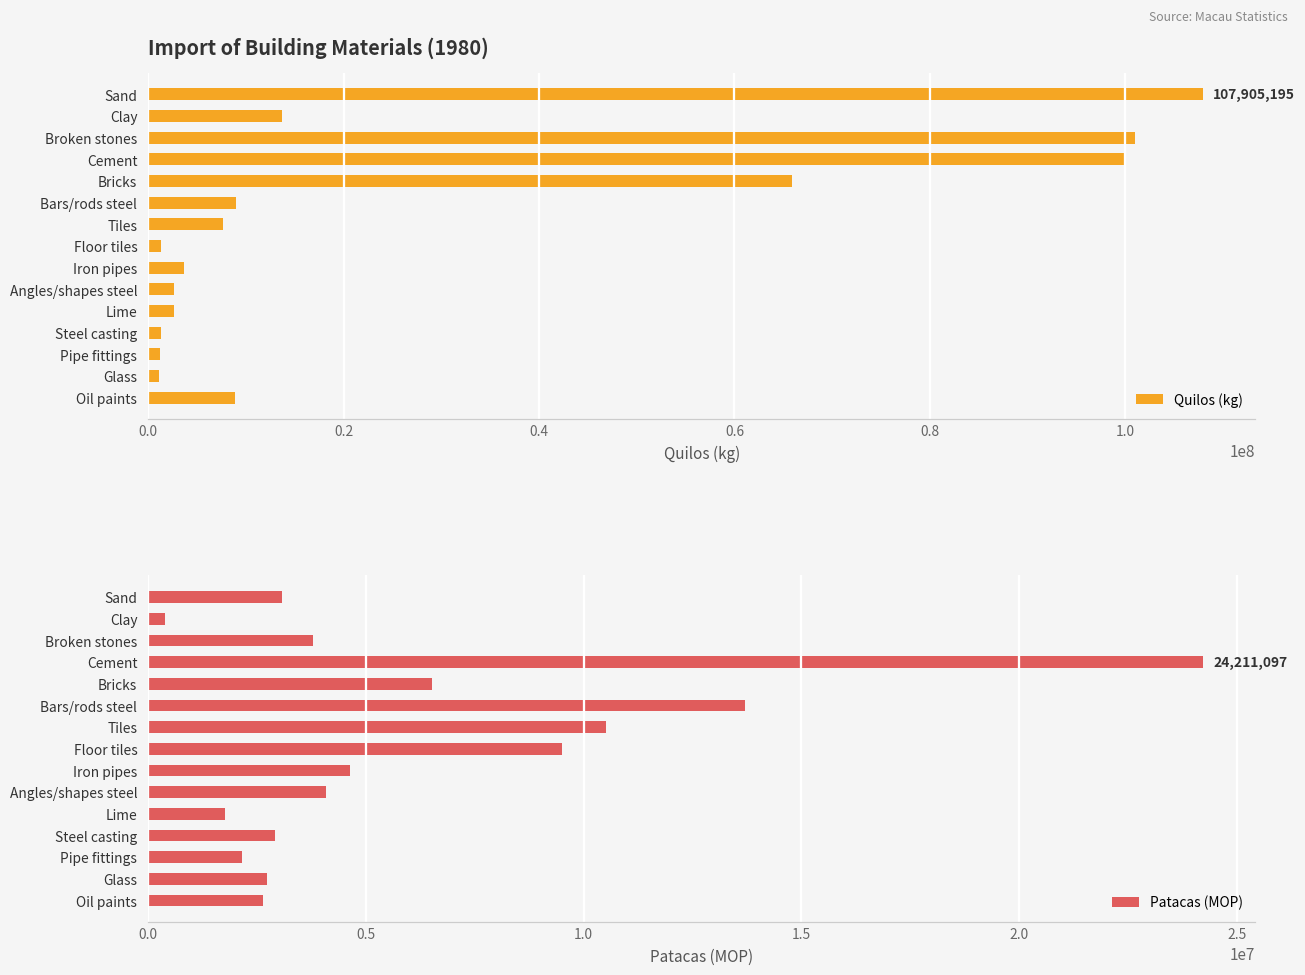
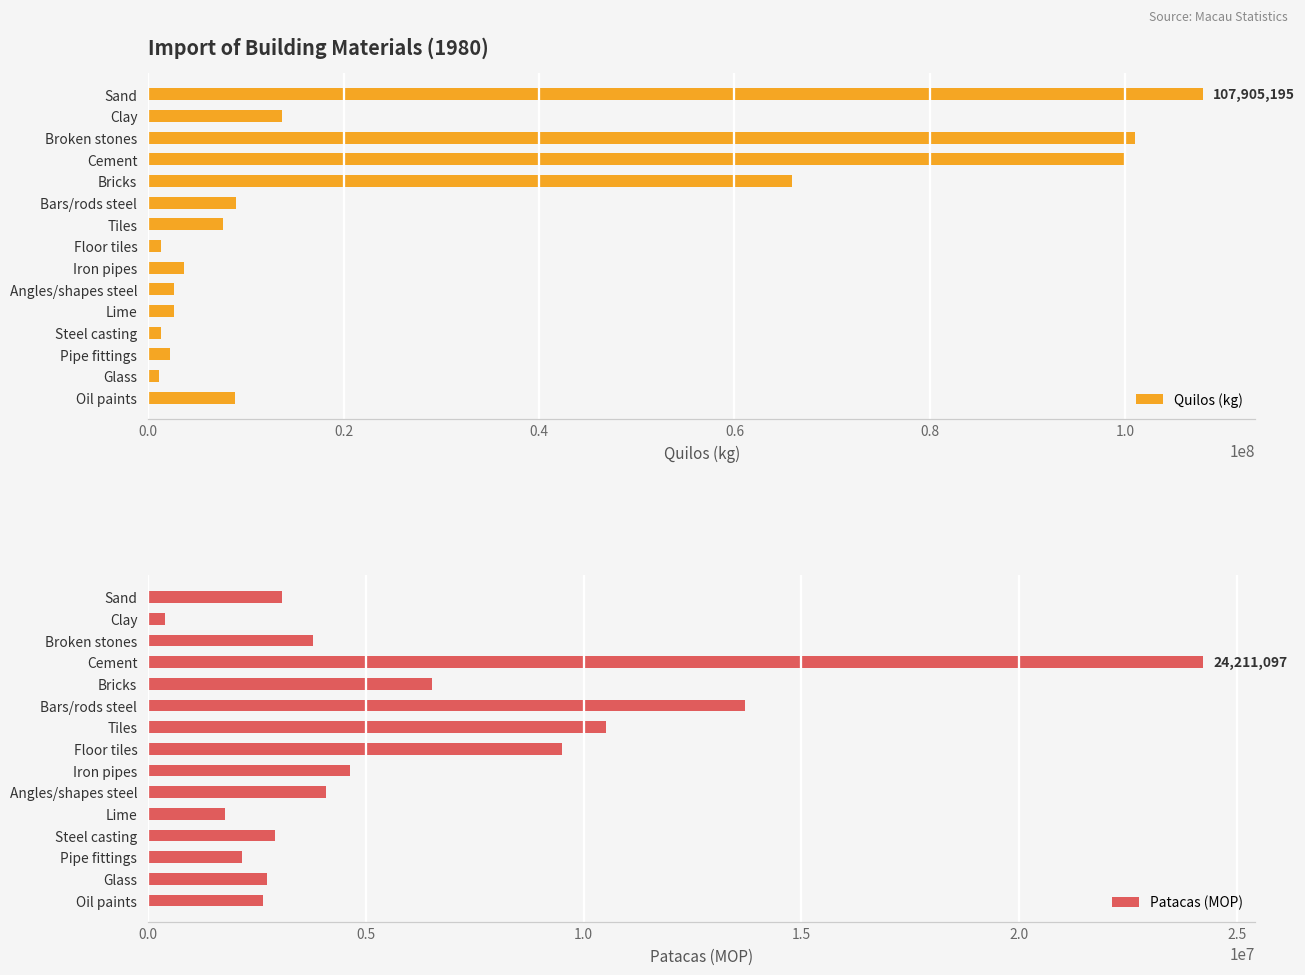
Import of Building Materials (1980), Pipe fittings: 1000000 -> 2000000
